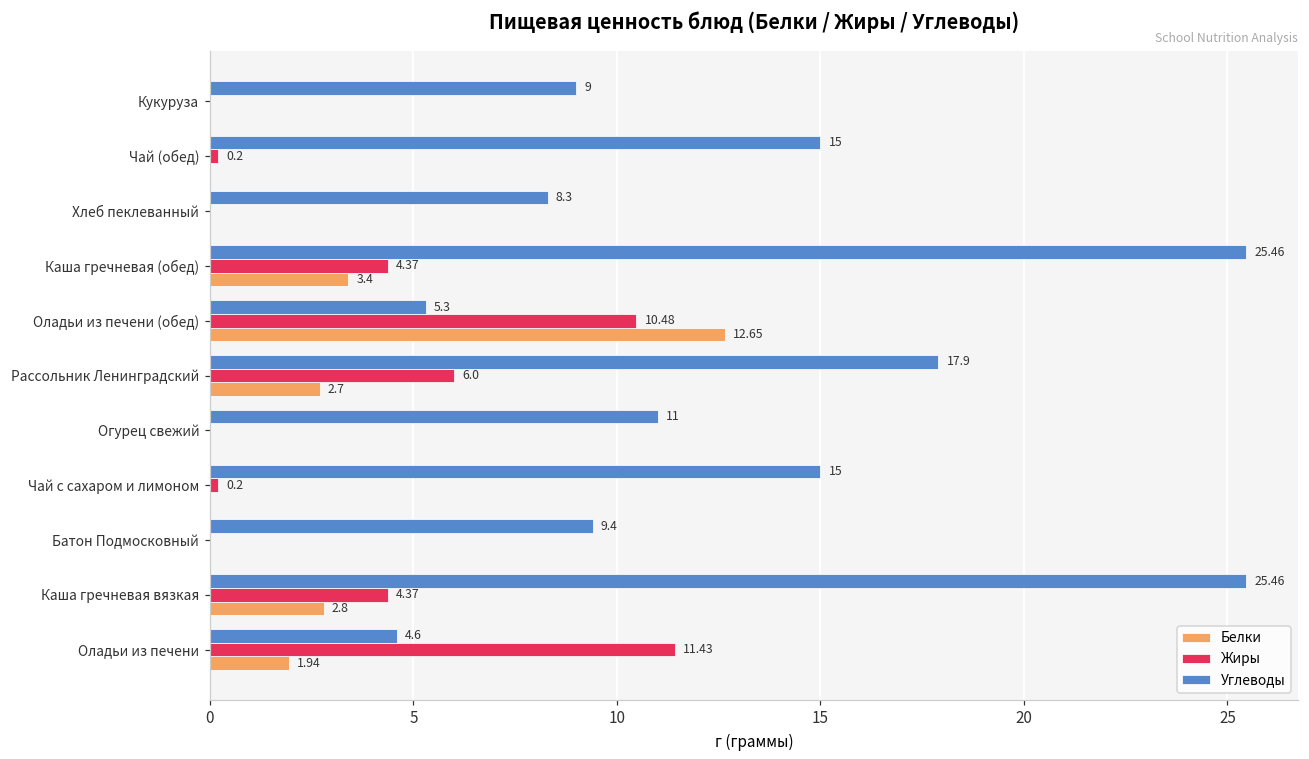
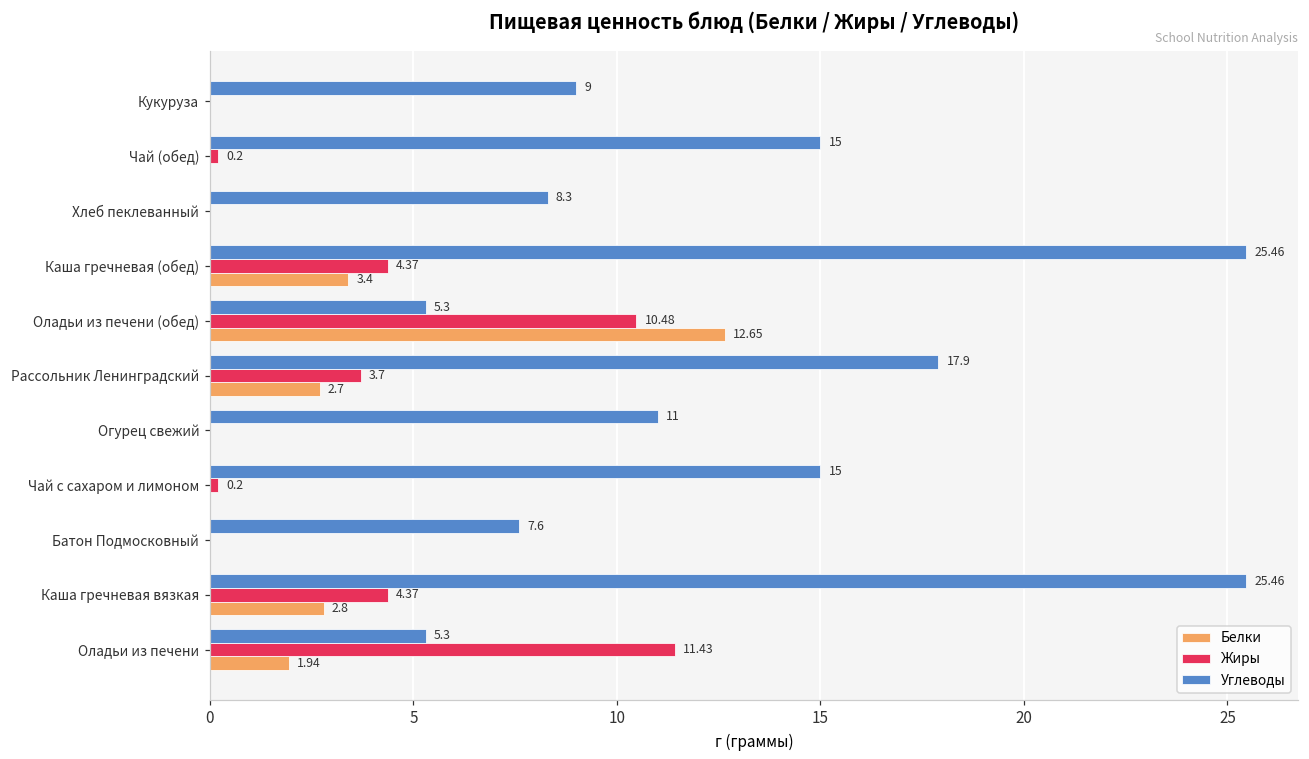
Жиры, Рассольник Ленинградский: 6.0 -> 3.7
Углеводы, Батон Подмосковный: 9.4 -> 7.6
Углеводы, Оладьи из печени: 4.6 -> 5.3
